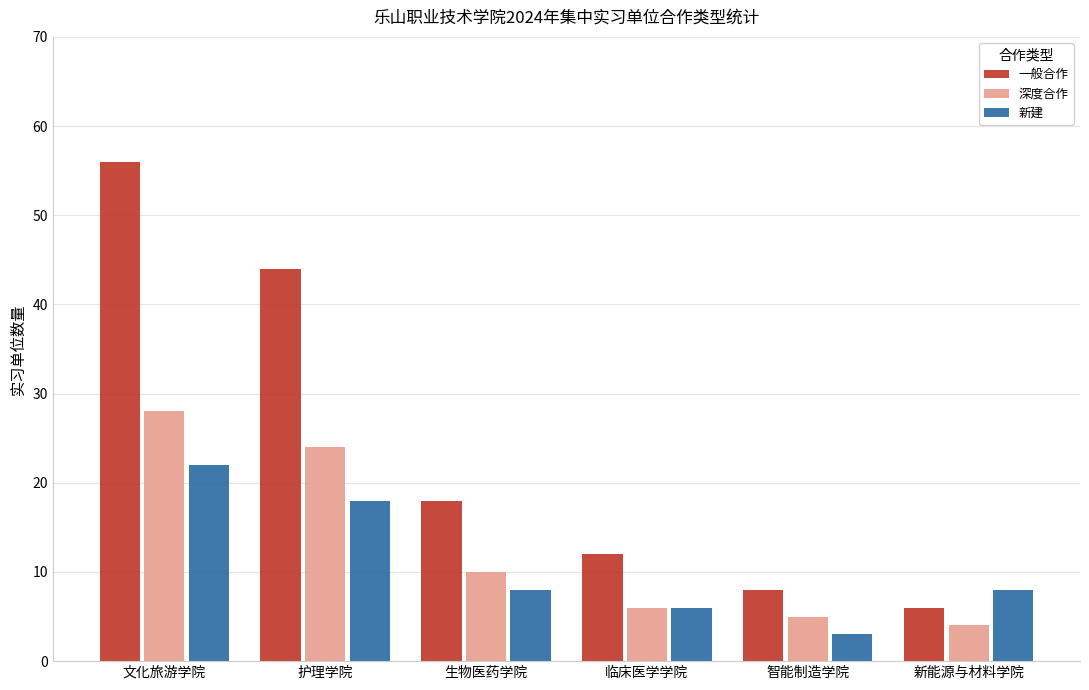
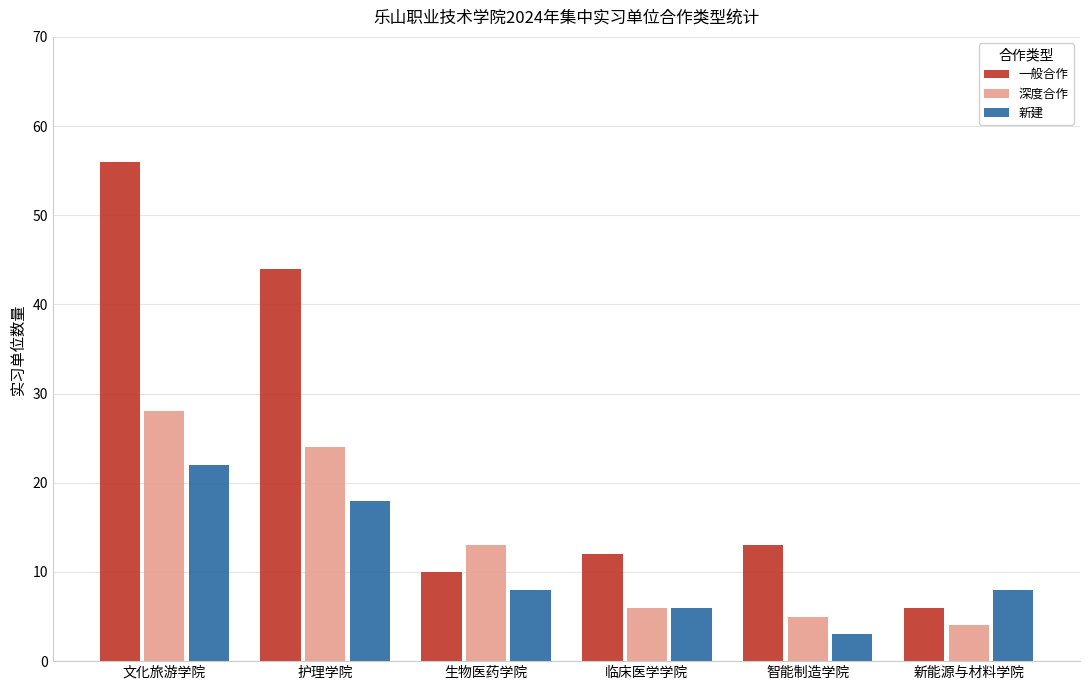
一般合作, 生物医药学院: 18 -> 10
深度合作, 生物医药学院: 10 -> 13
一般合作, 智能制造学院: 8 -> 13
